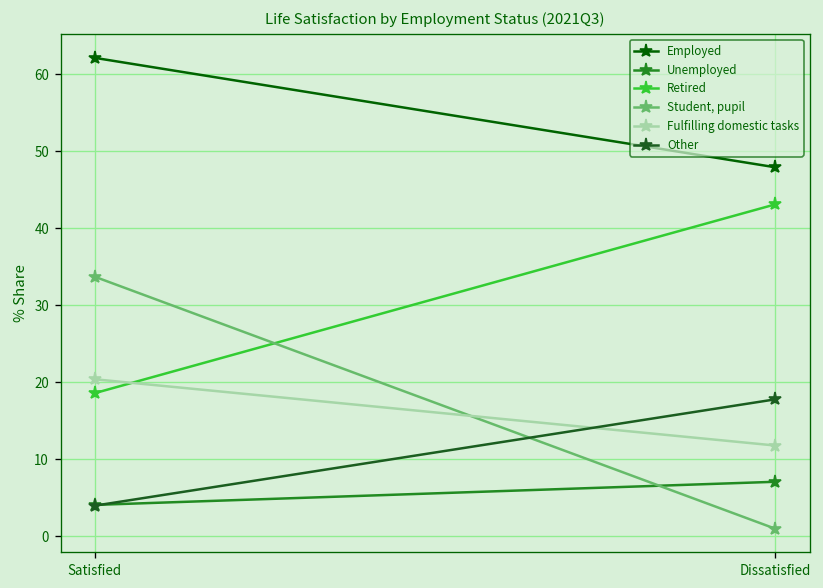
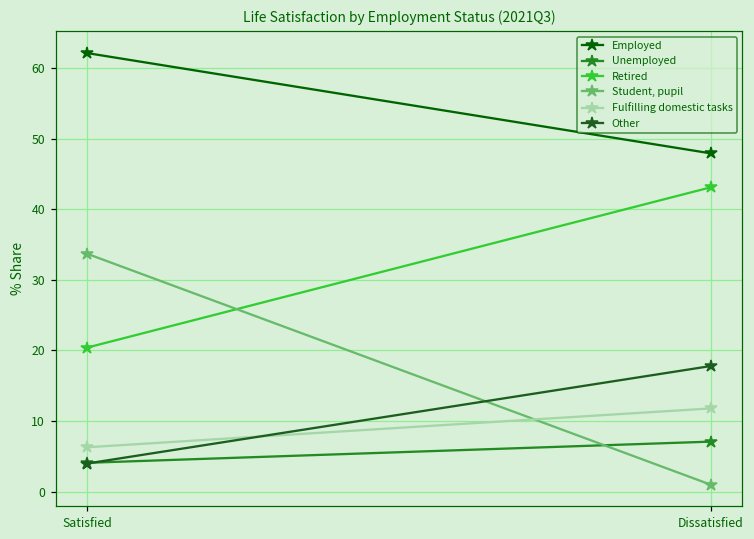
Retired, Satisfied: 19 -> 20
Fulfilling domestic tasks, Satisfied: 20 -> 6
